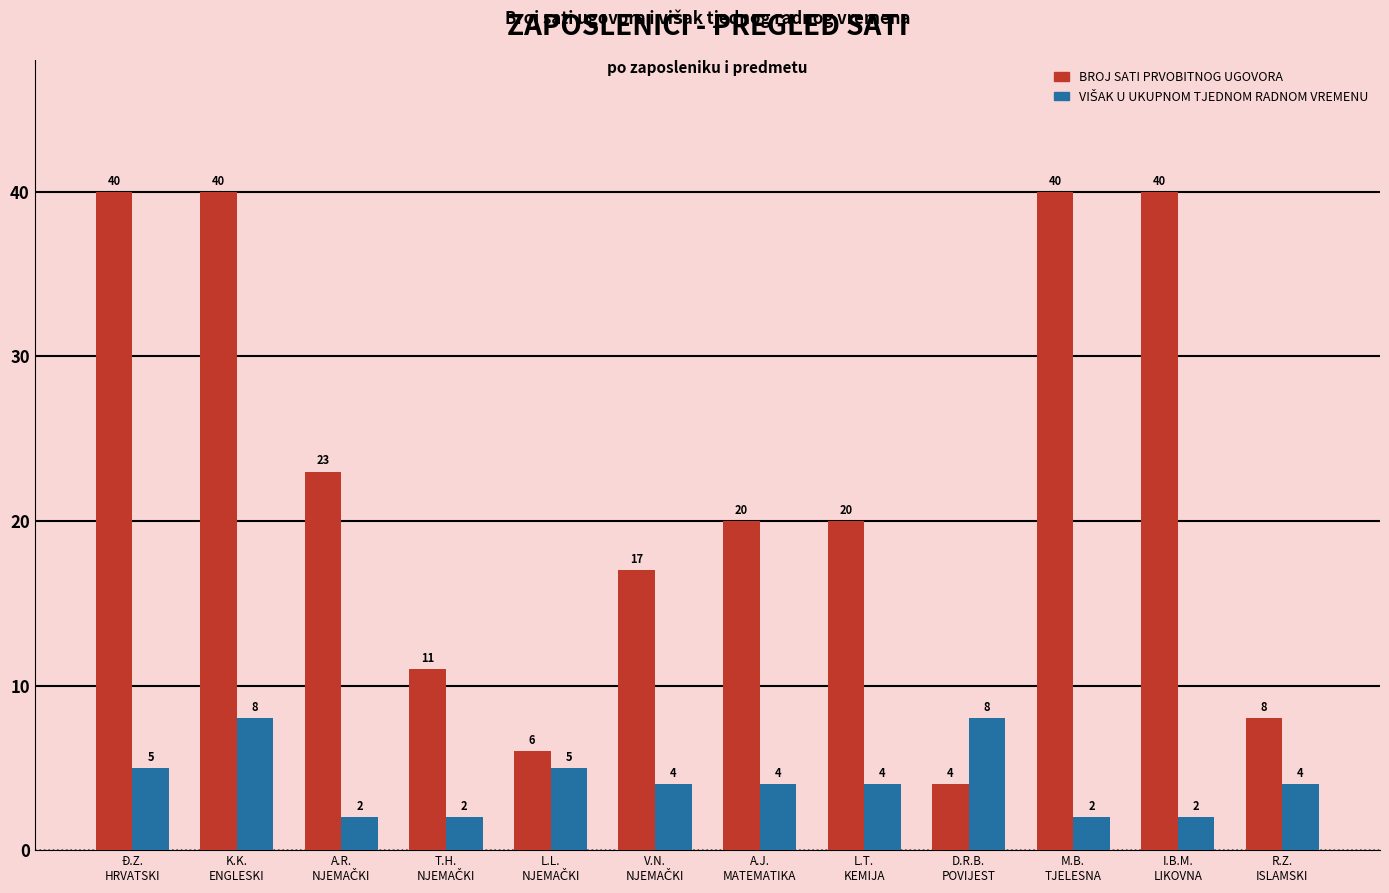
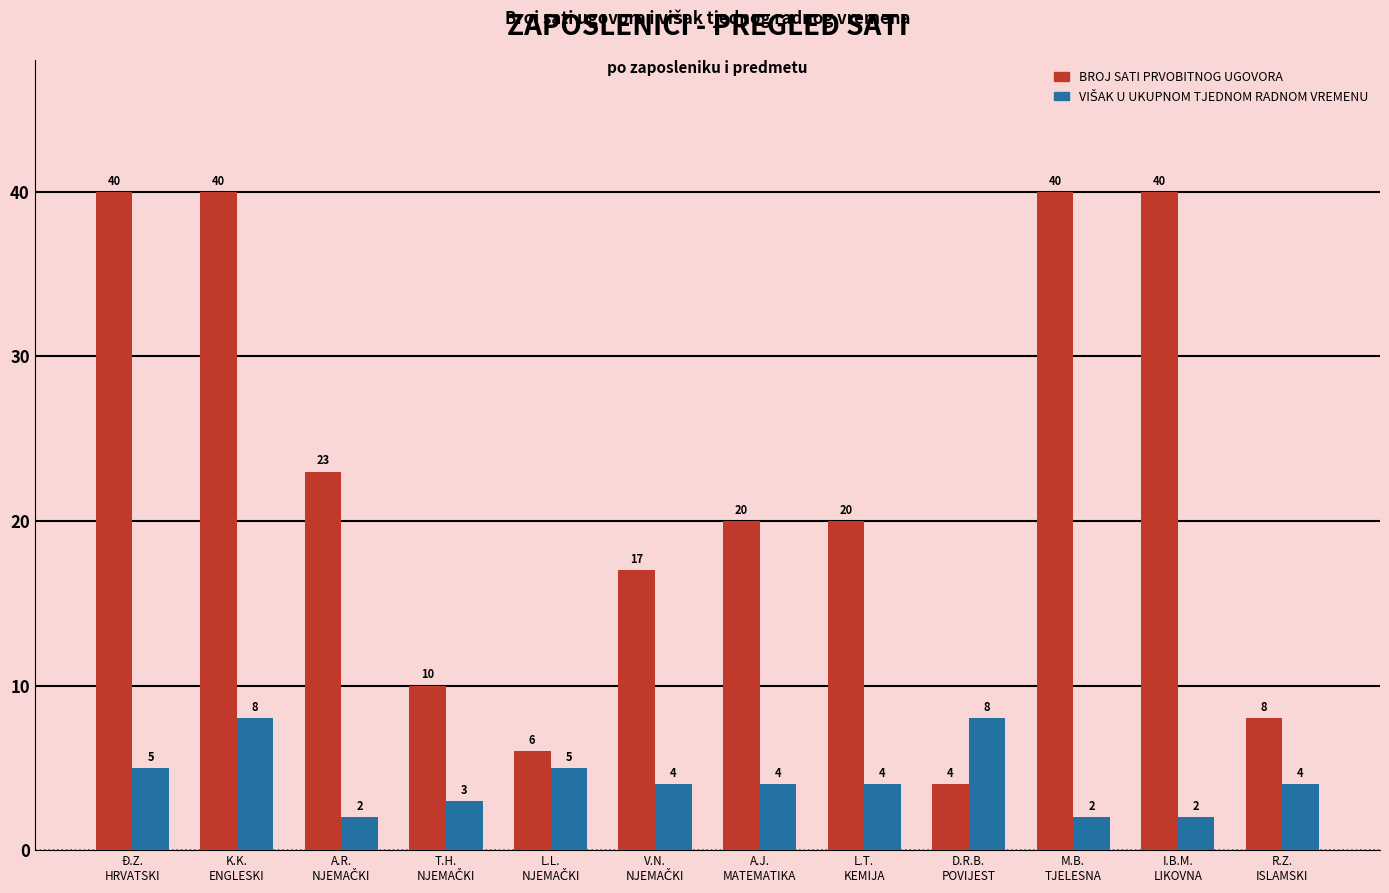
BROJ SATI PRVOBITNOG UGOVORA, T.H. NJEMAČKI: 11 -> 10
VIŠAK U UKUPNOM TJEDNOM RADNOM VREMENU, T.H. NJEMAČKI: 2 -> 3
